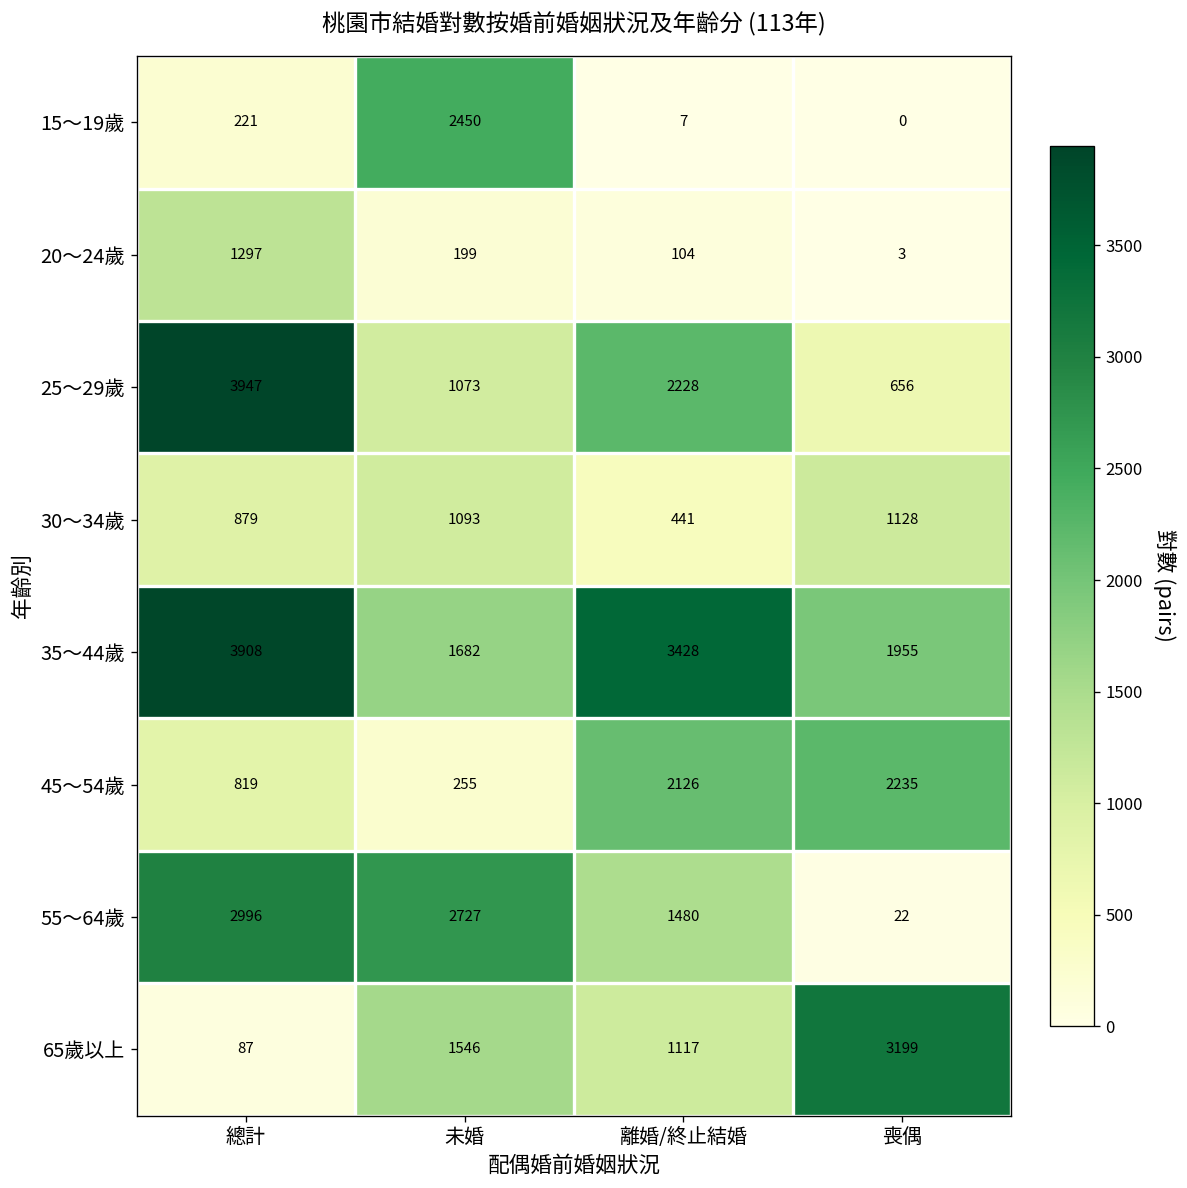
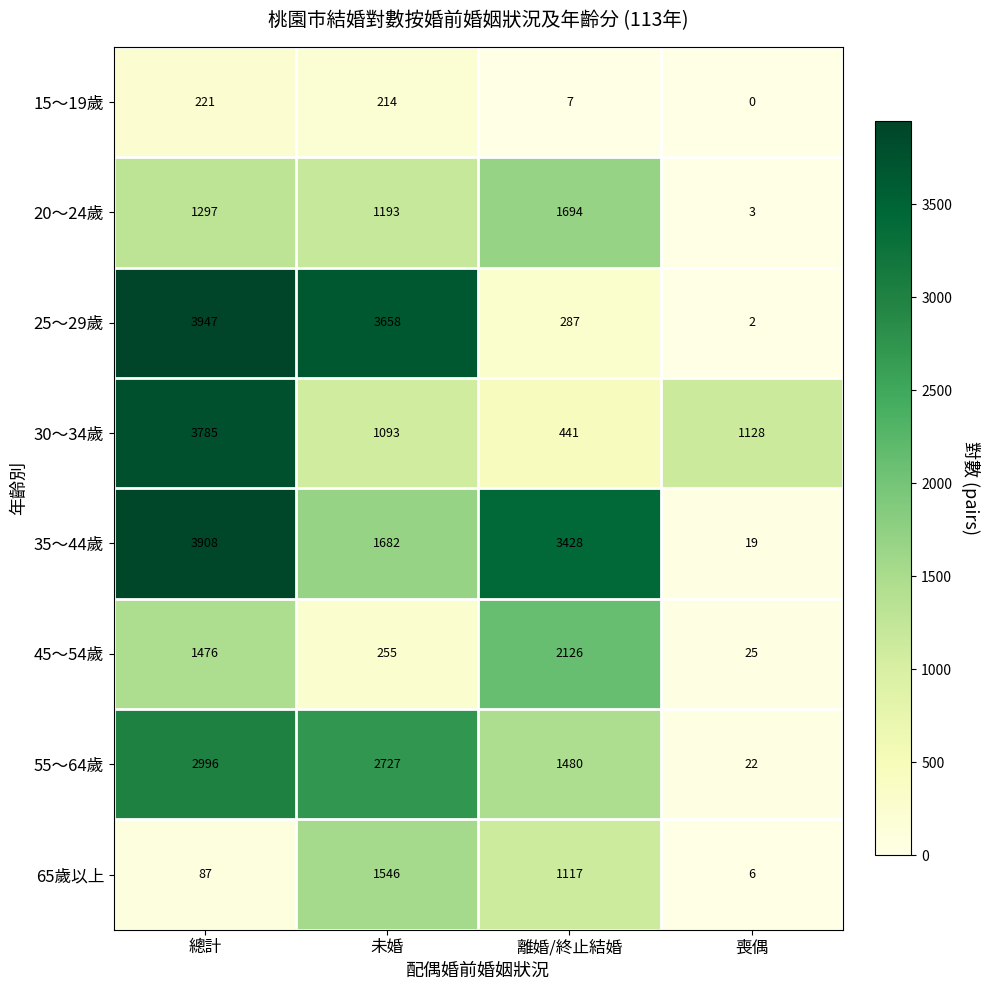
15～19歲, 未婚: 2450 -> 214
20～24歲, 未婚: 199 -> 1193
20～24歲, 離婚/終止結婚: 104 -> 1694
25～29歲, 未婚: 1073 -> 3658
25～29歲, 離婚/終止結婚: 2228 -> 287
25～29歲, 喪偶: 656 -> 2
30～34歲, 總計: 879 -> 3785
35～44歲, 喪偶: 1955 -> 19
45～54歲, 總計: 819 -> 1476
45～54歲, 喪偶: 2235 -> 25
65歲以上, 喪偶: 3199 -> 6
